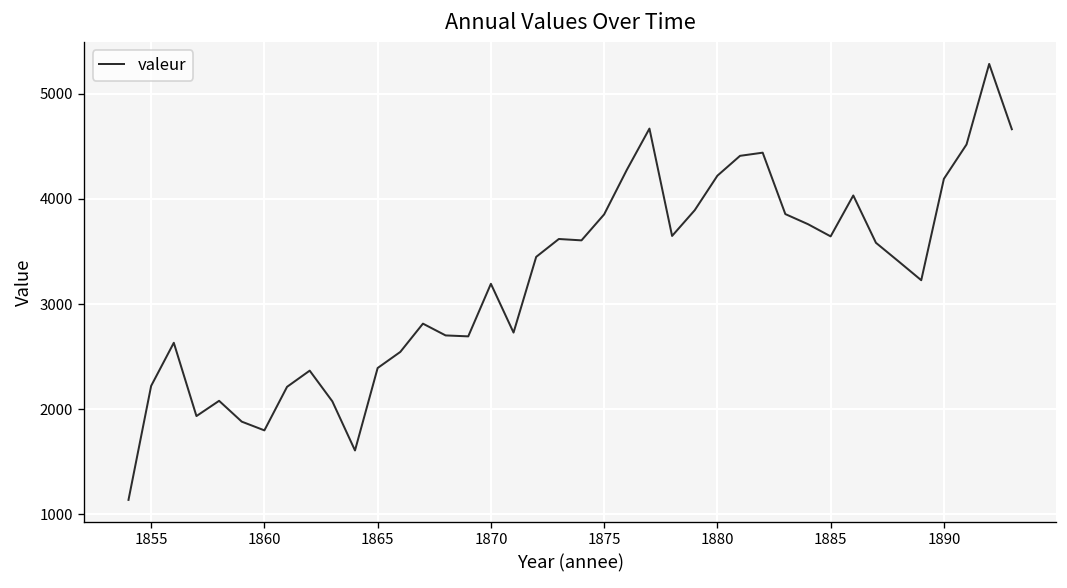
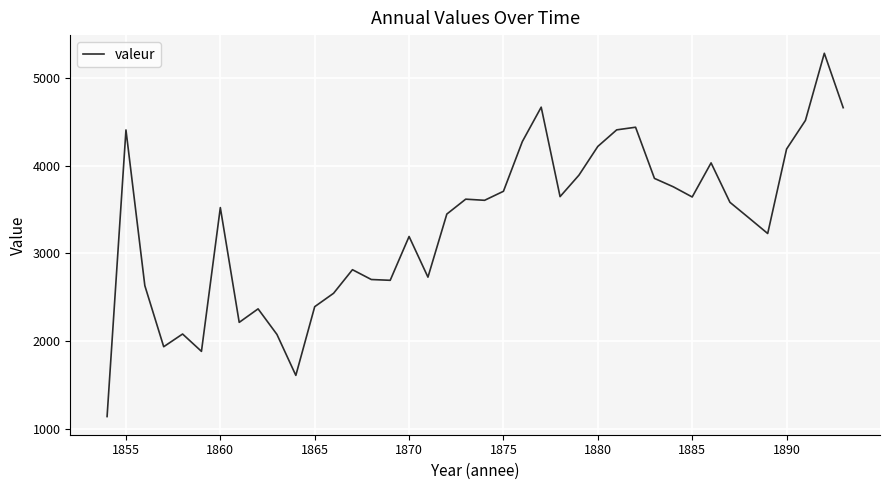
1855: 2200 -> 4400
1860: 1800 -> 3500
1875: 3900 -> 3700
